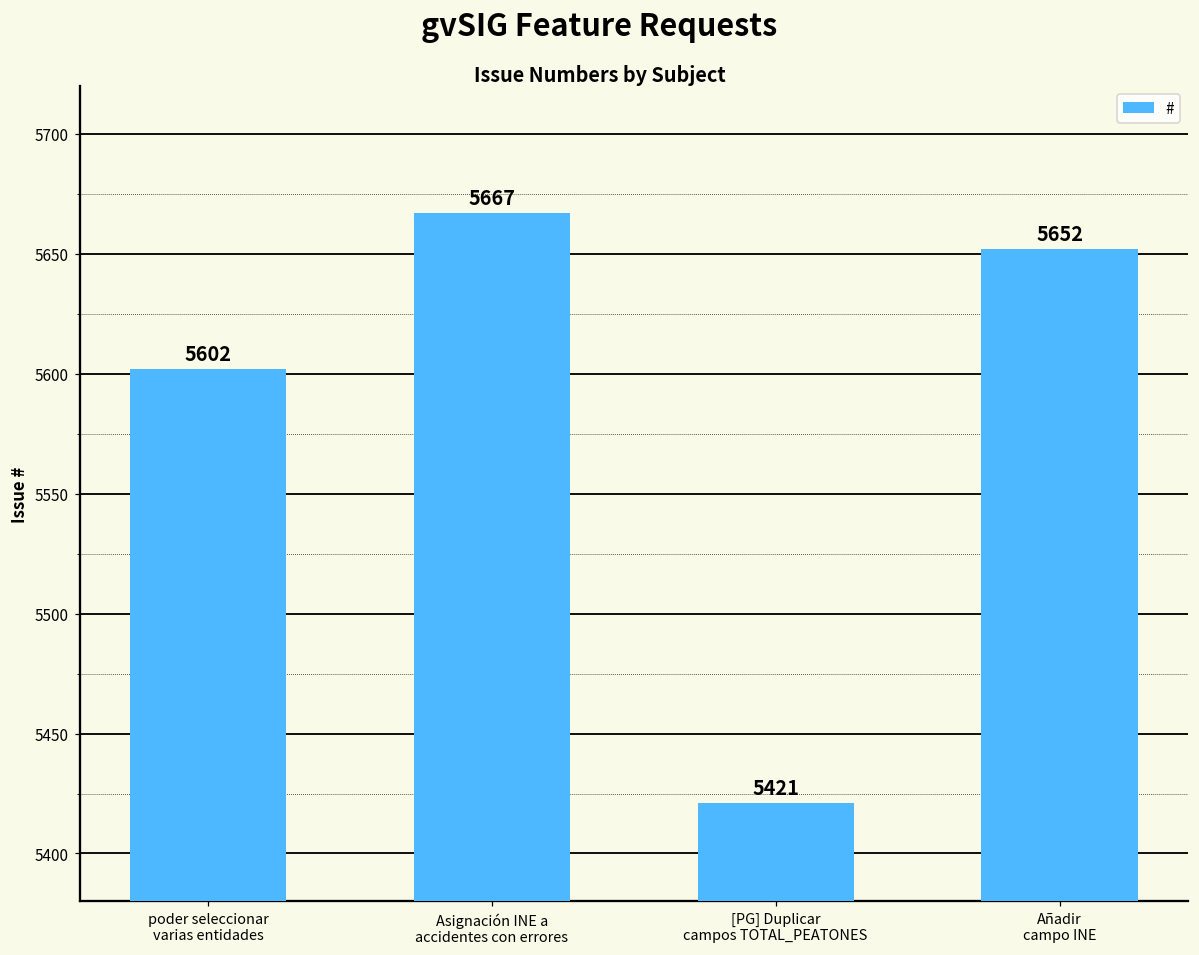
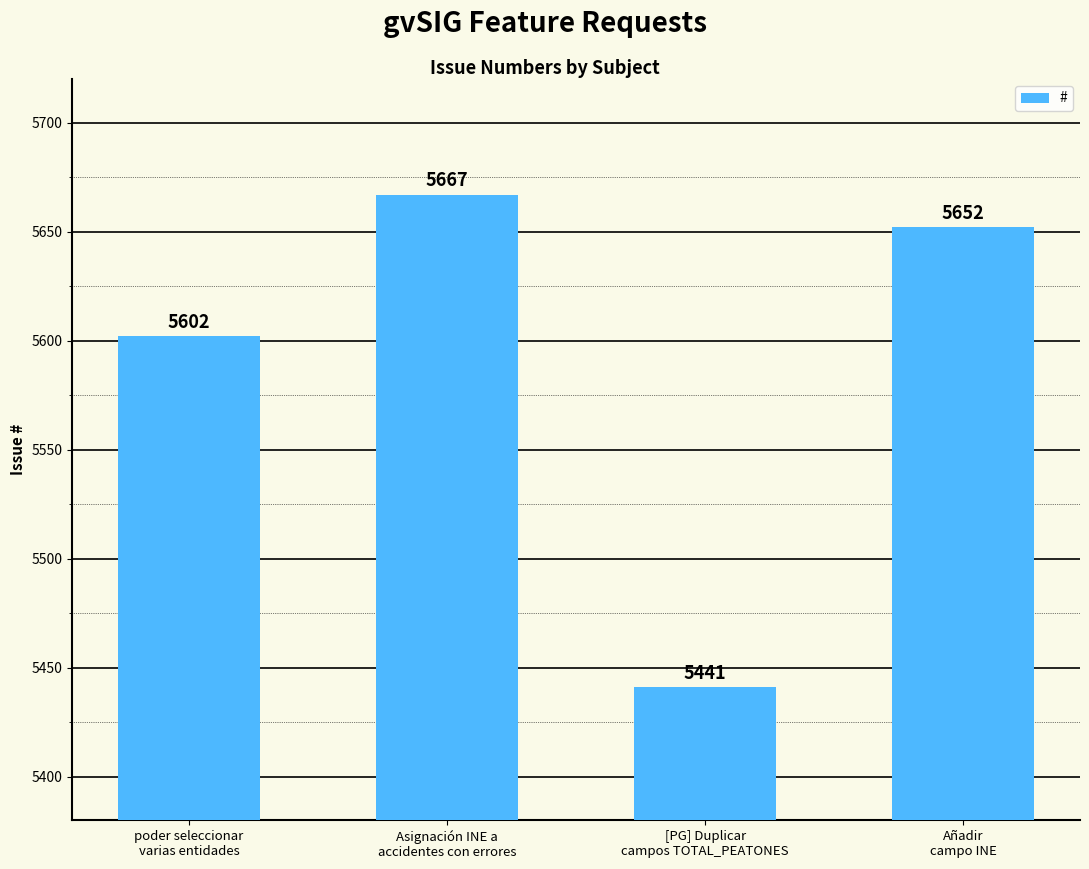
[PG] Duplicar campos TOTAL_PEATONES: 5421 -> 5441
